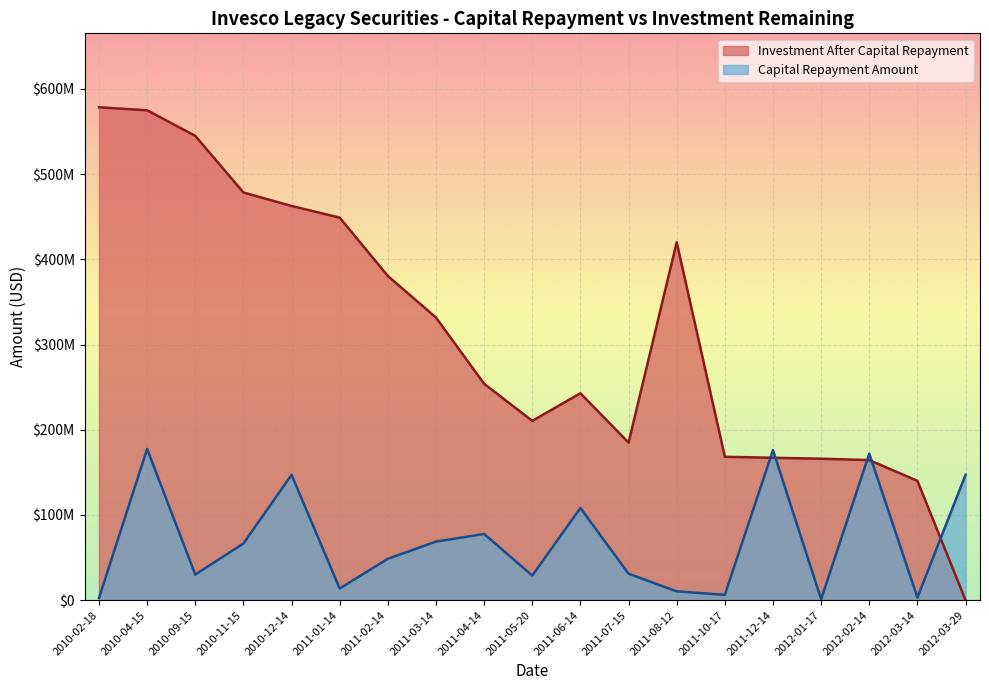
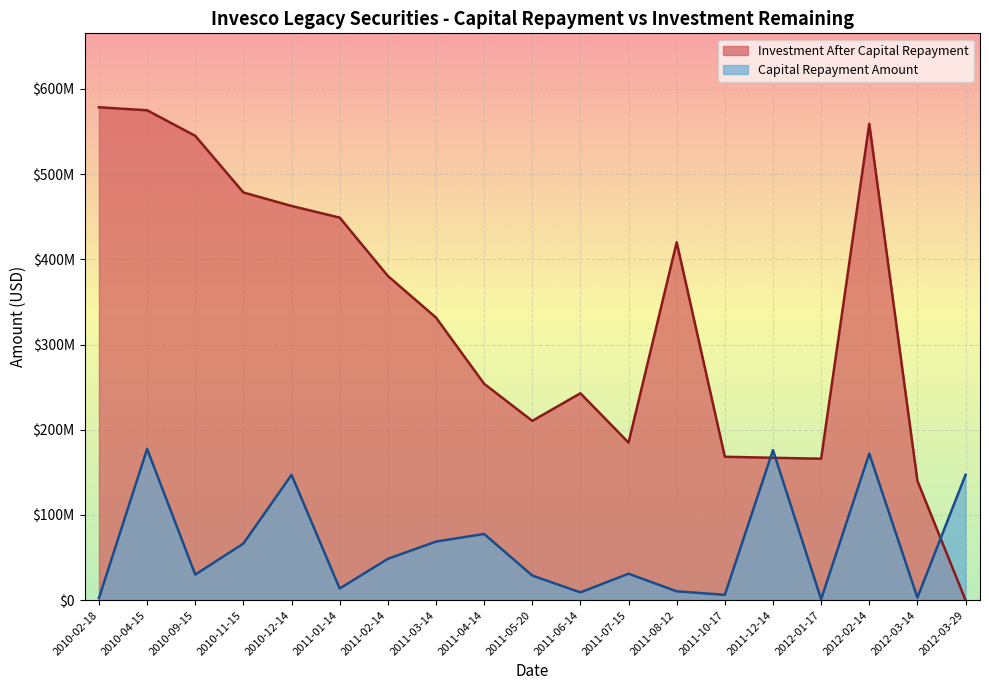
Capital Repayment Amount, 2011-06-14: $110000000 -> $10000000
Investment After Capital Repayment, 2012-02-14: $160000000 -> $560000000
